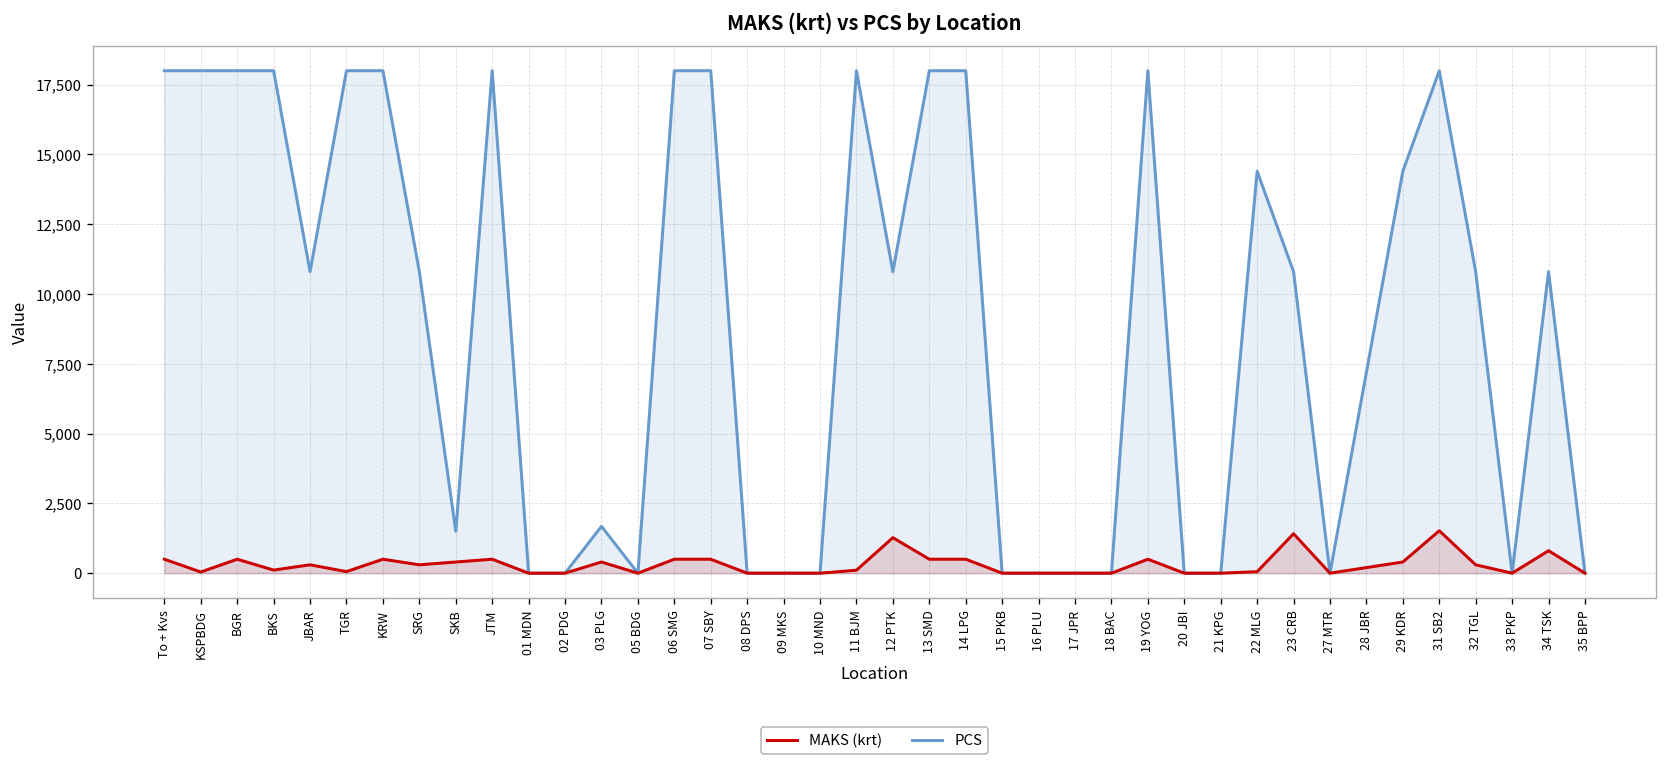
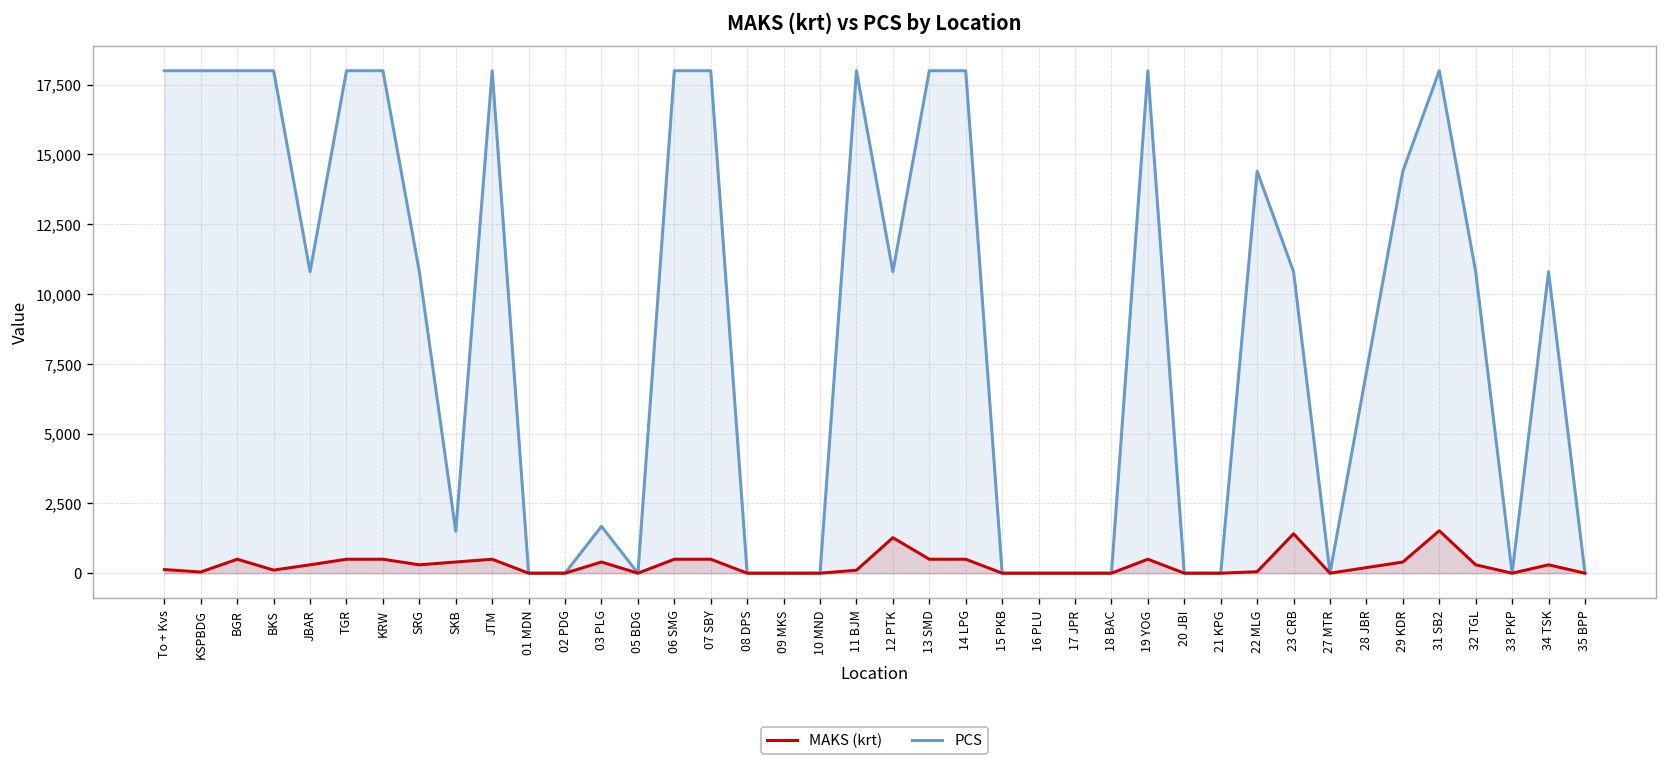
MAKS (krt), To + Kvs: 500 -> 100
MAKS (krt), TGR: 100 -> 500
MAKS (krt), 34 TSK: 800 -> 300
